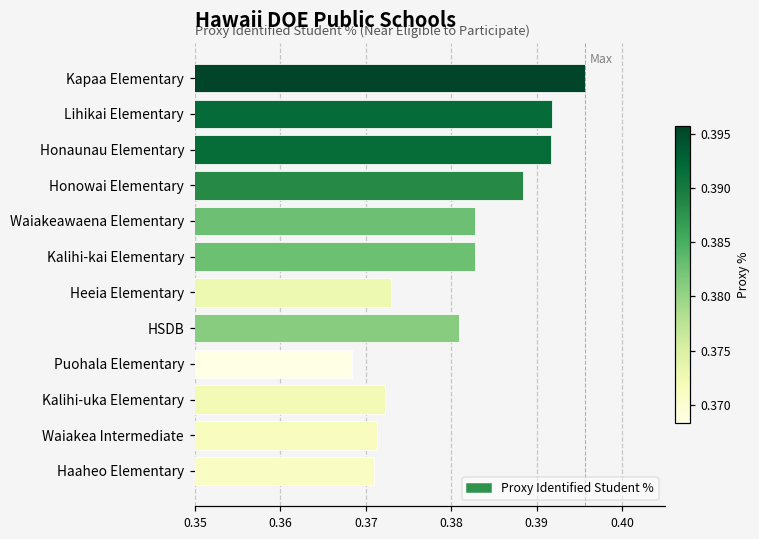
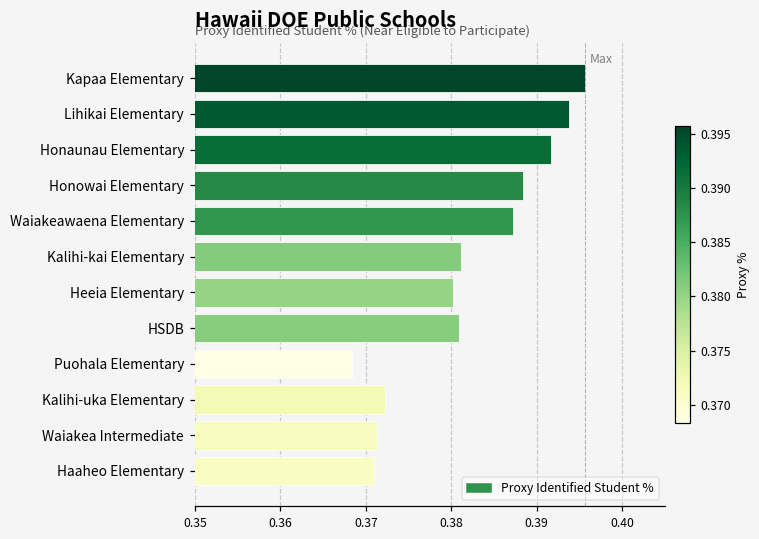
Lihikai Elementary: 0.392 -> 0.394
Waiakeawaena Elementary: 0.383 -> 0.387
Kalihi-kai Elementary: 0.383 -> 0.381
Heeia Elementary: 0.373 -> 0.380
